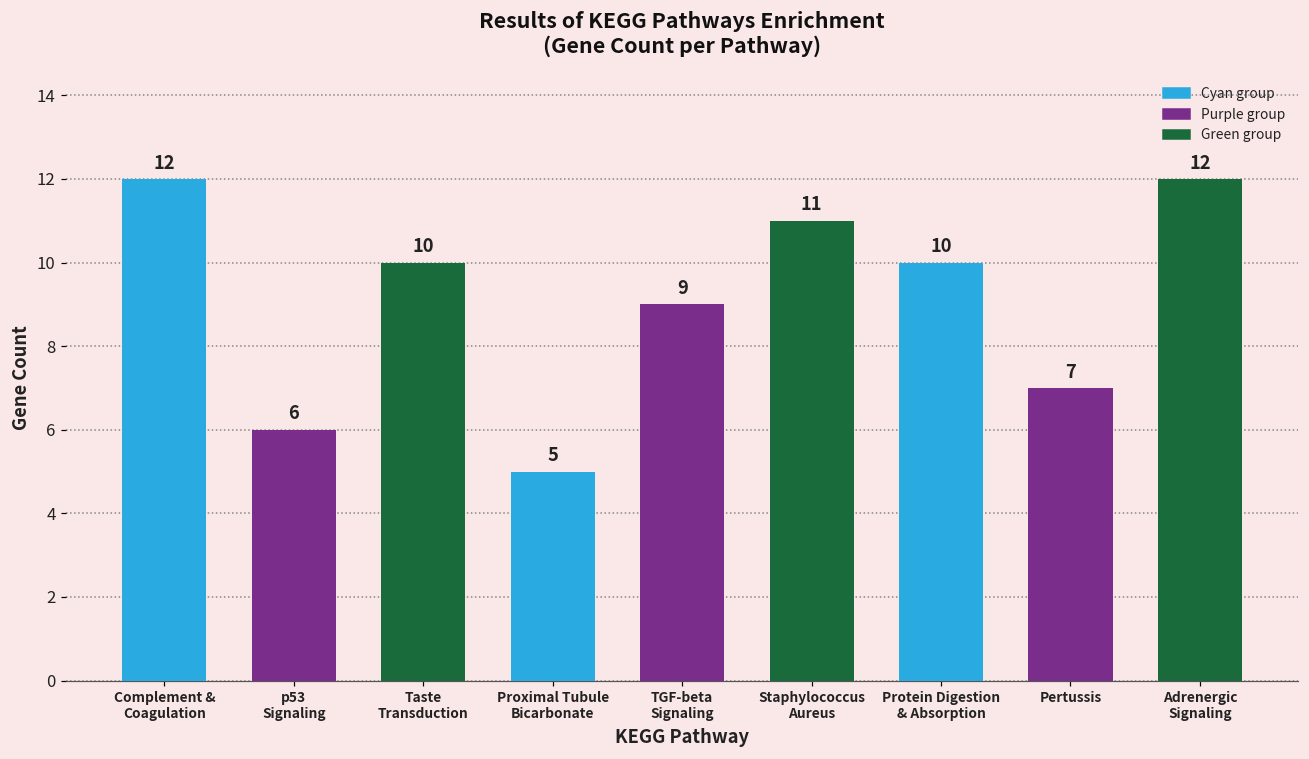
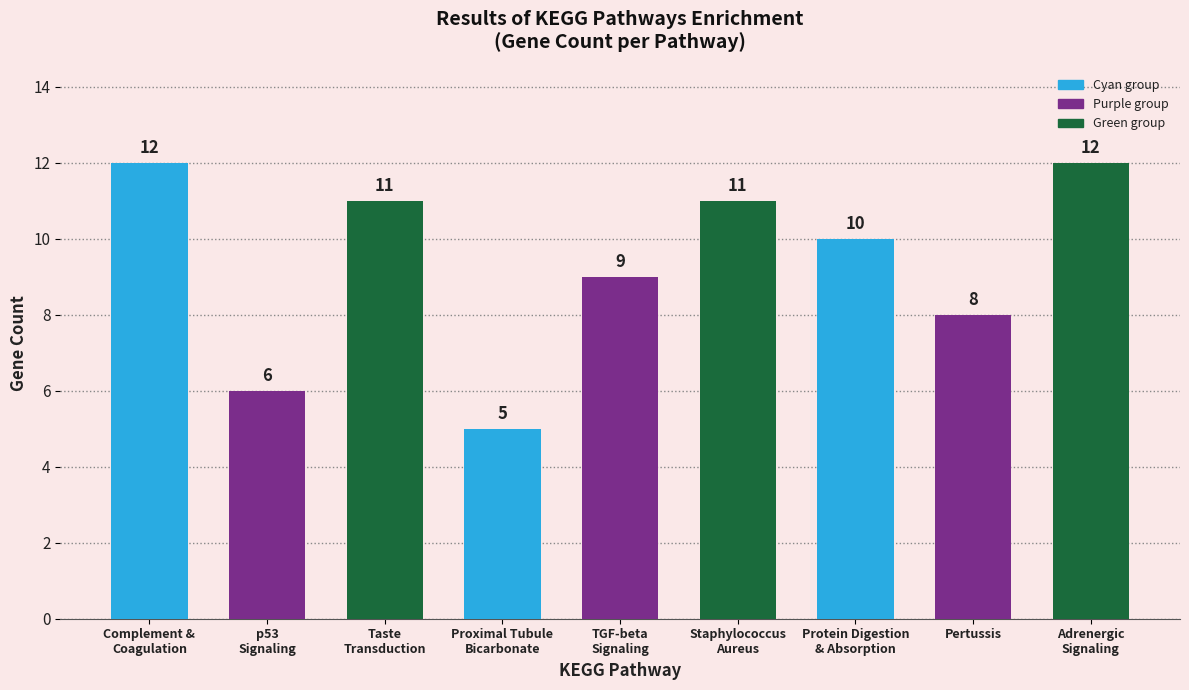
Taste Transduction: 10 -> 11
Pertussis: 7 -> 8
